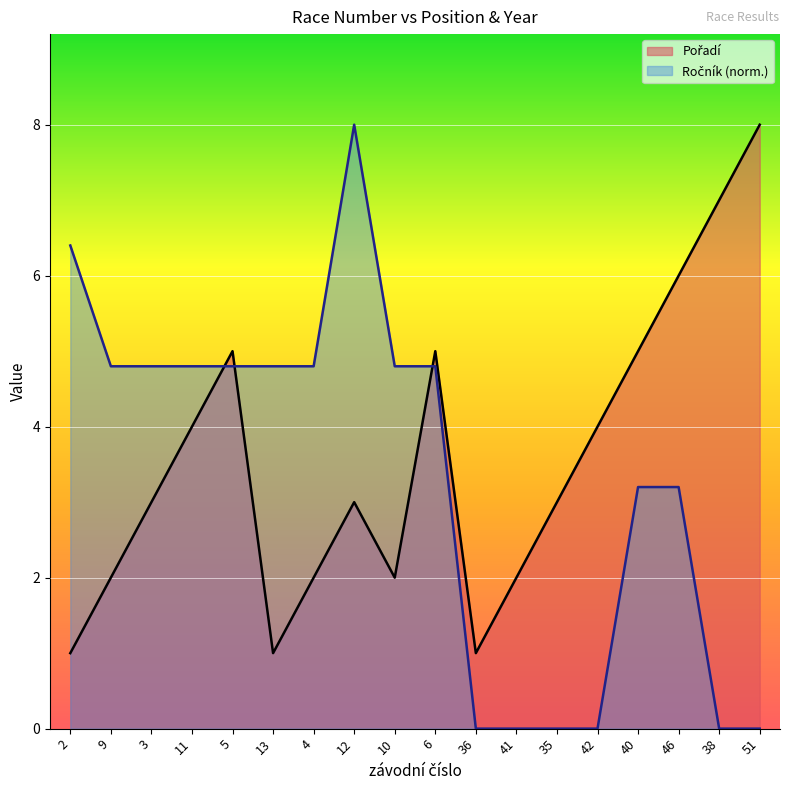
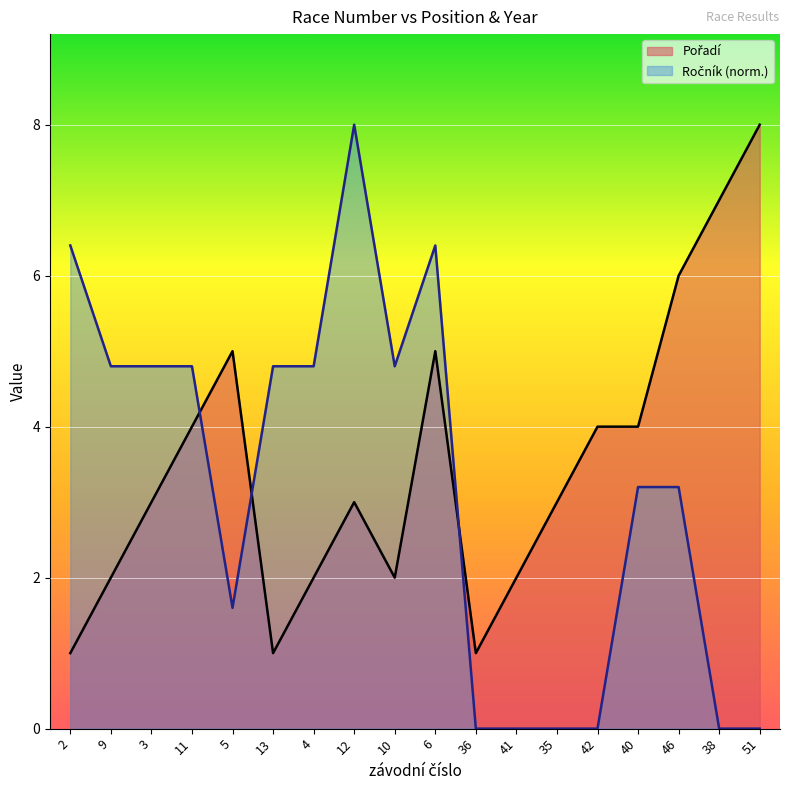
Ročník (norm.), 5: 4.8 -> 1.6
Ročník (norm.), 6: 4.8 -> 6.4
Pořadí, 40: 5 -> 4
